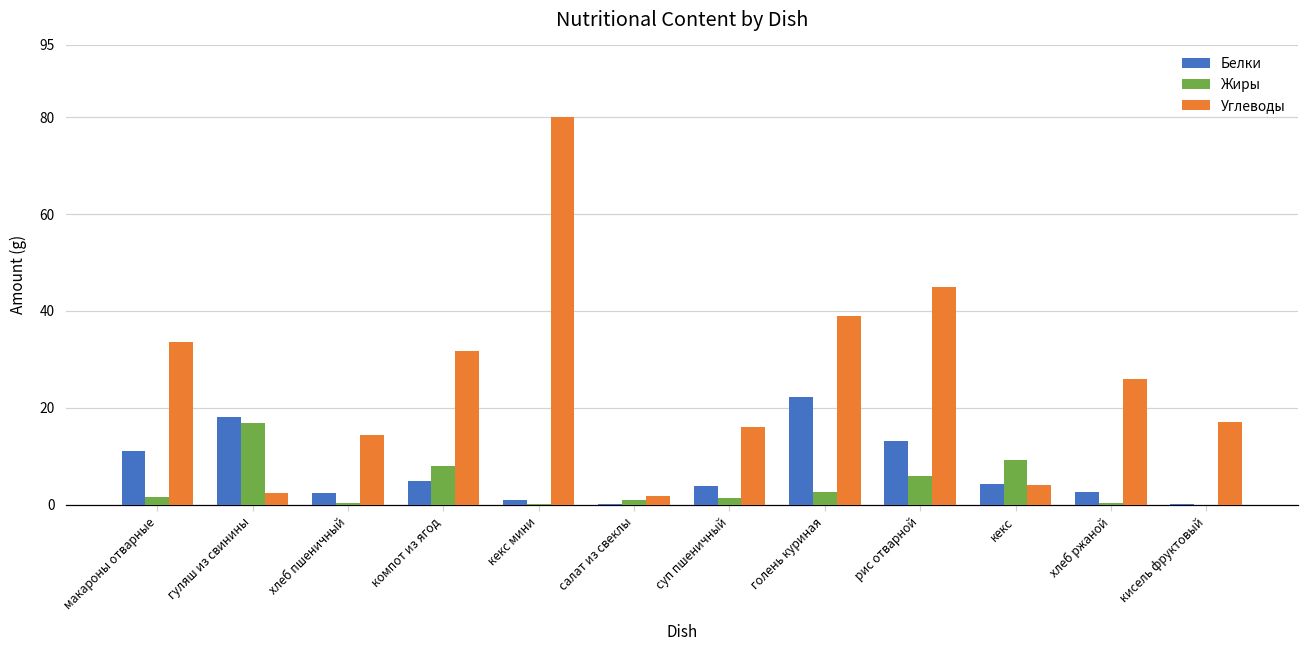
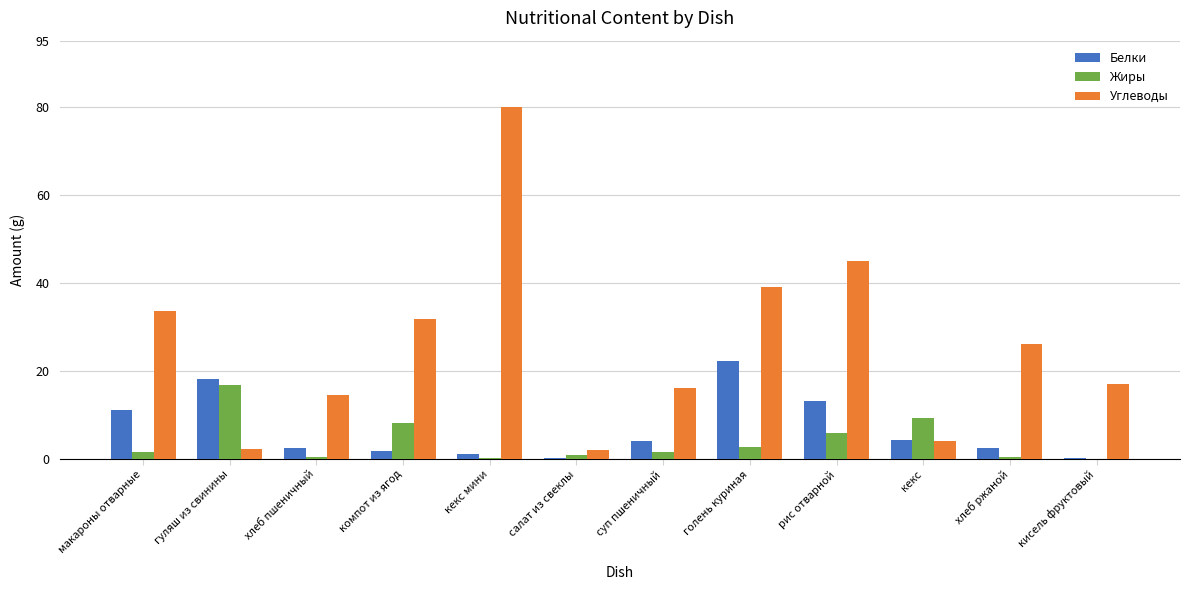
Белки, компот из ягод: 5 -> 2
